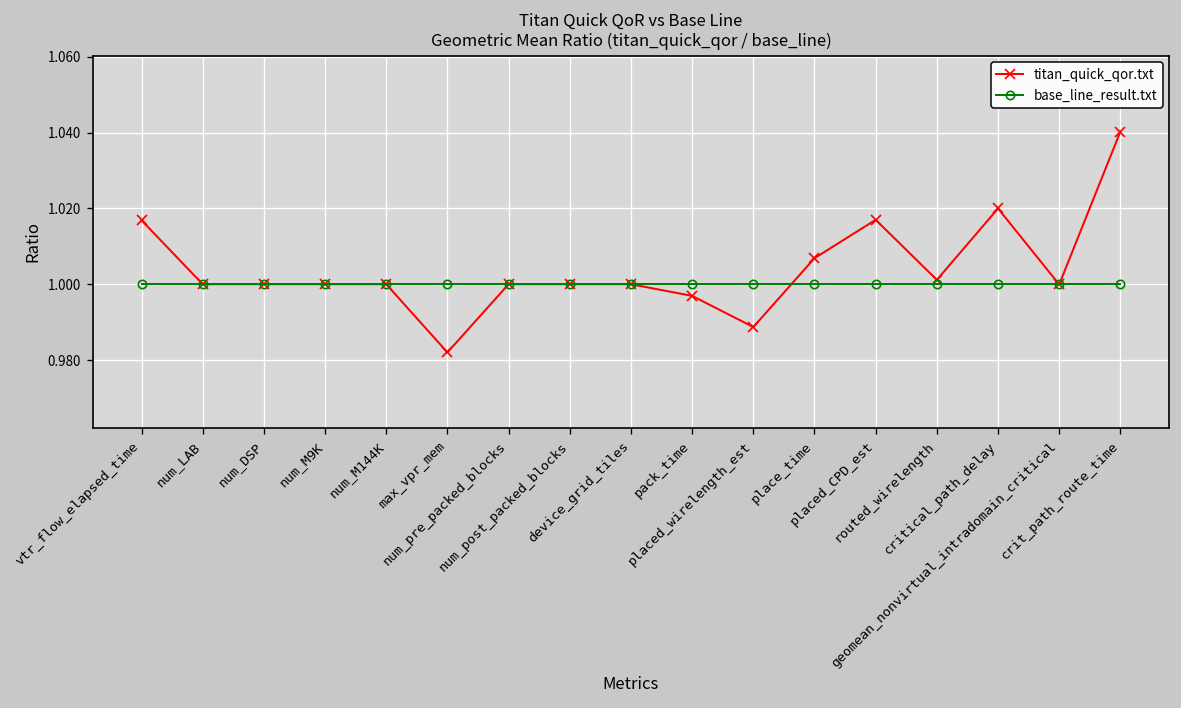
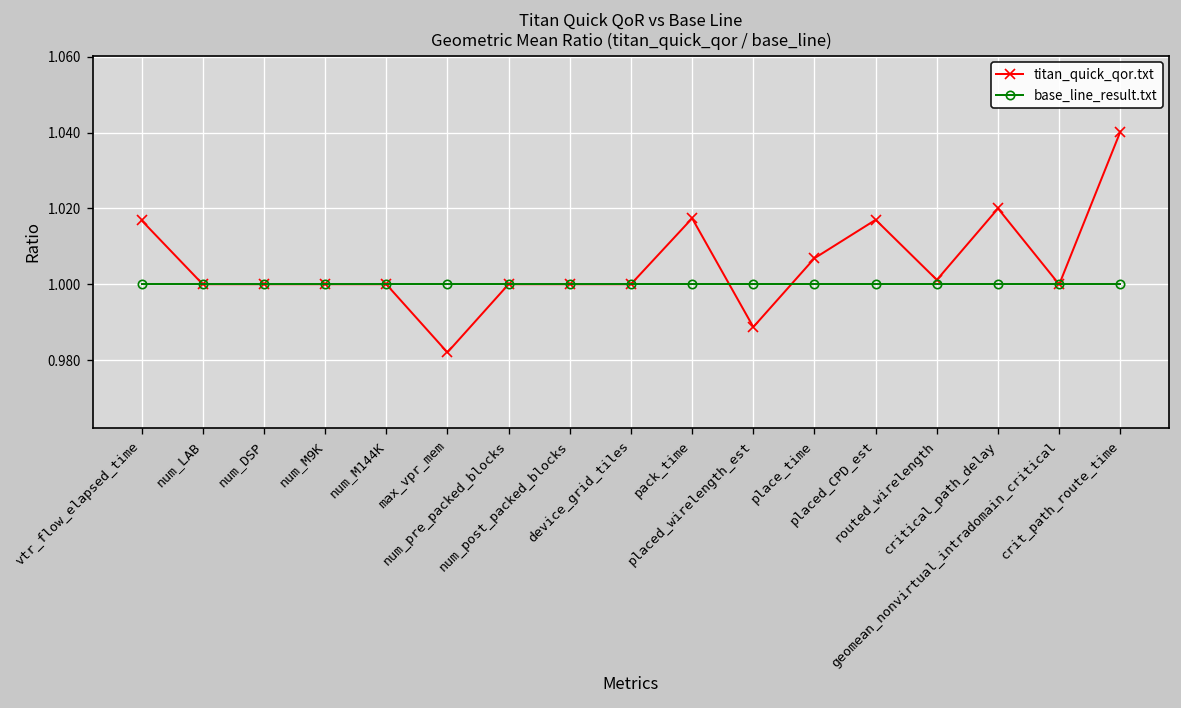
titan_quick_qor.txt, pack_time: 0.997 -> 1.017
